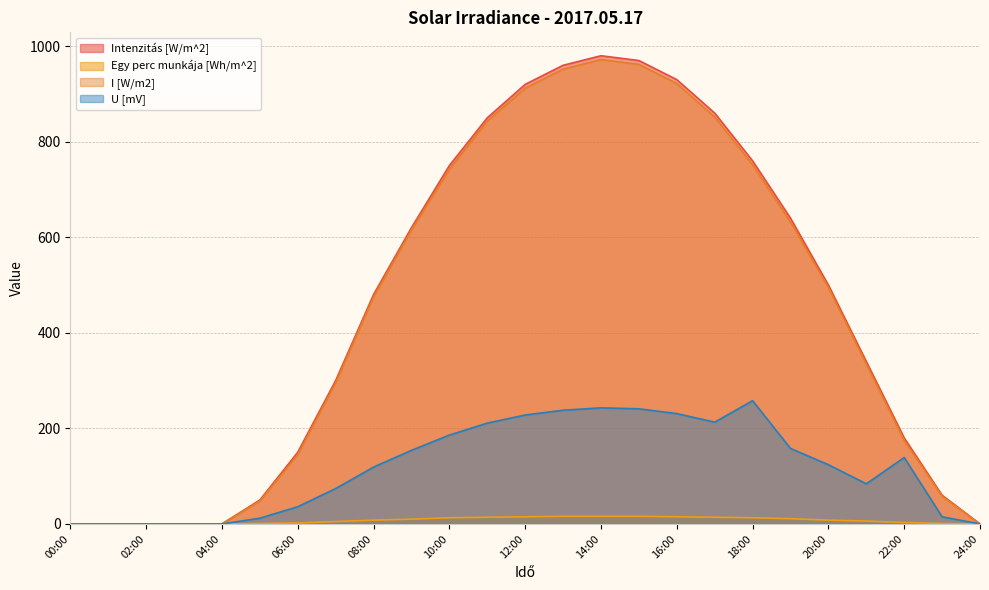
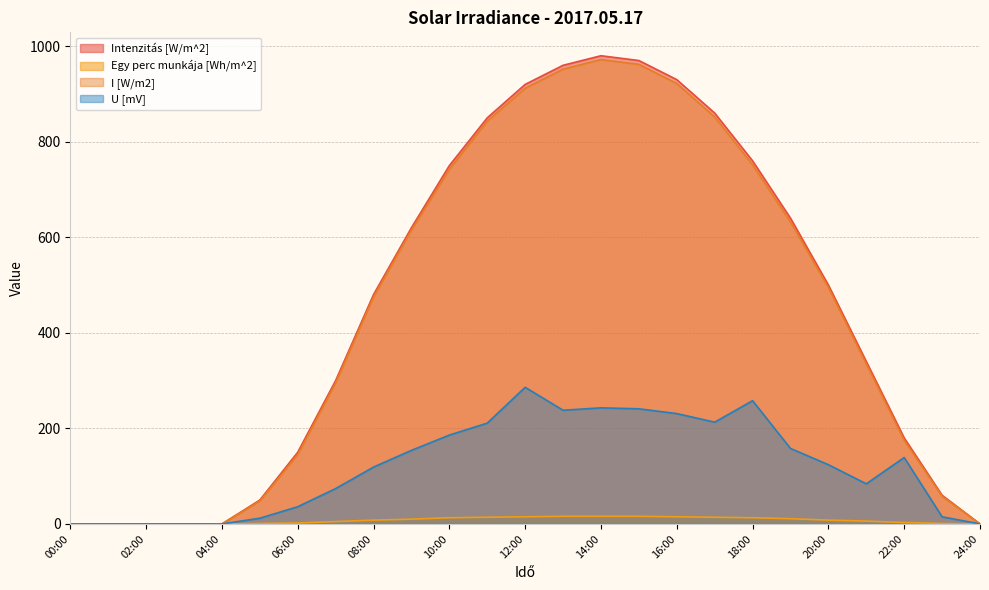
U [mV], 12:00: 230 -> 290
